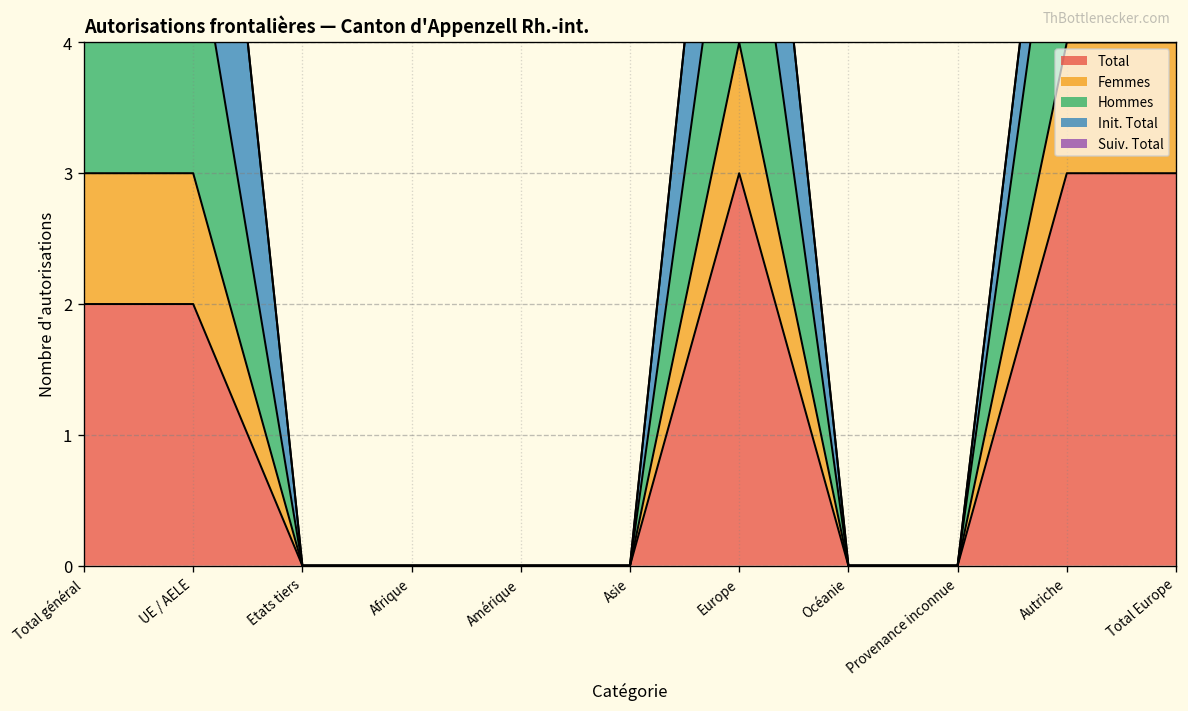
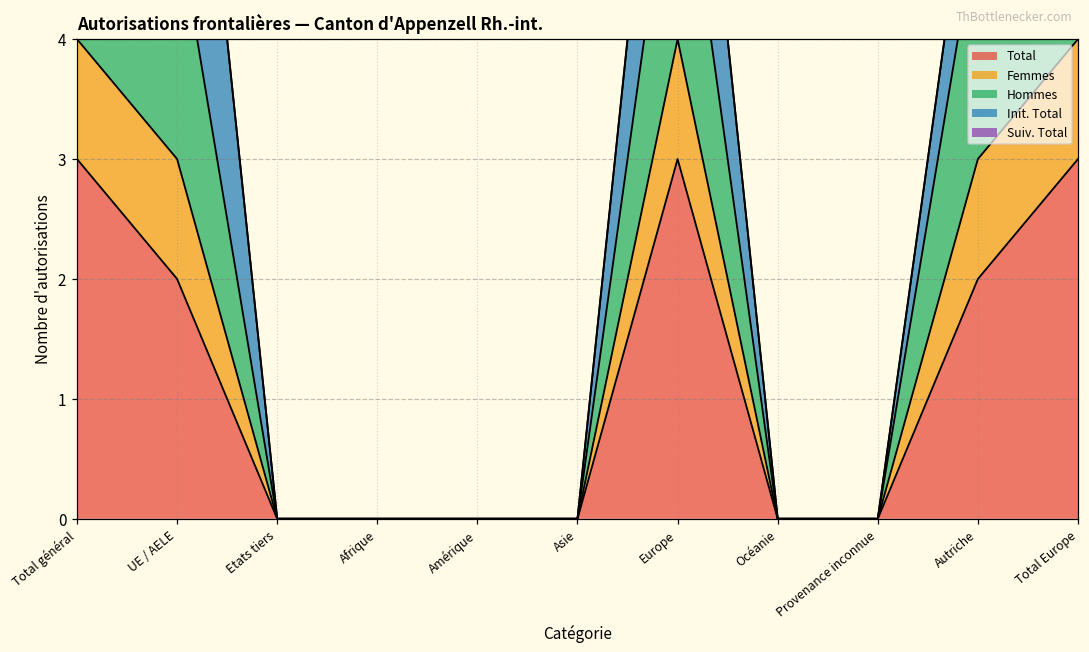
Total, Total général: 2 -> 3
Total, Autriche: 3 -> 2
